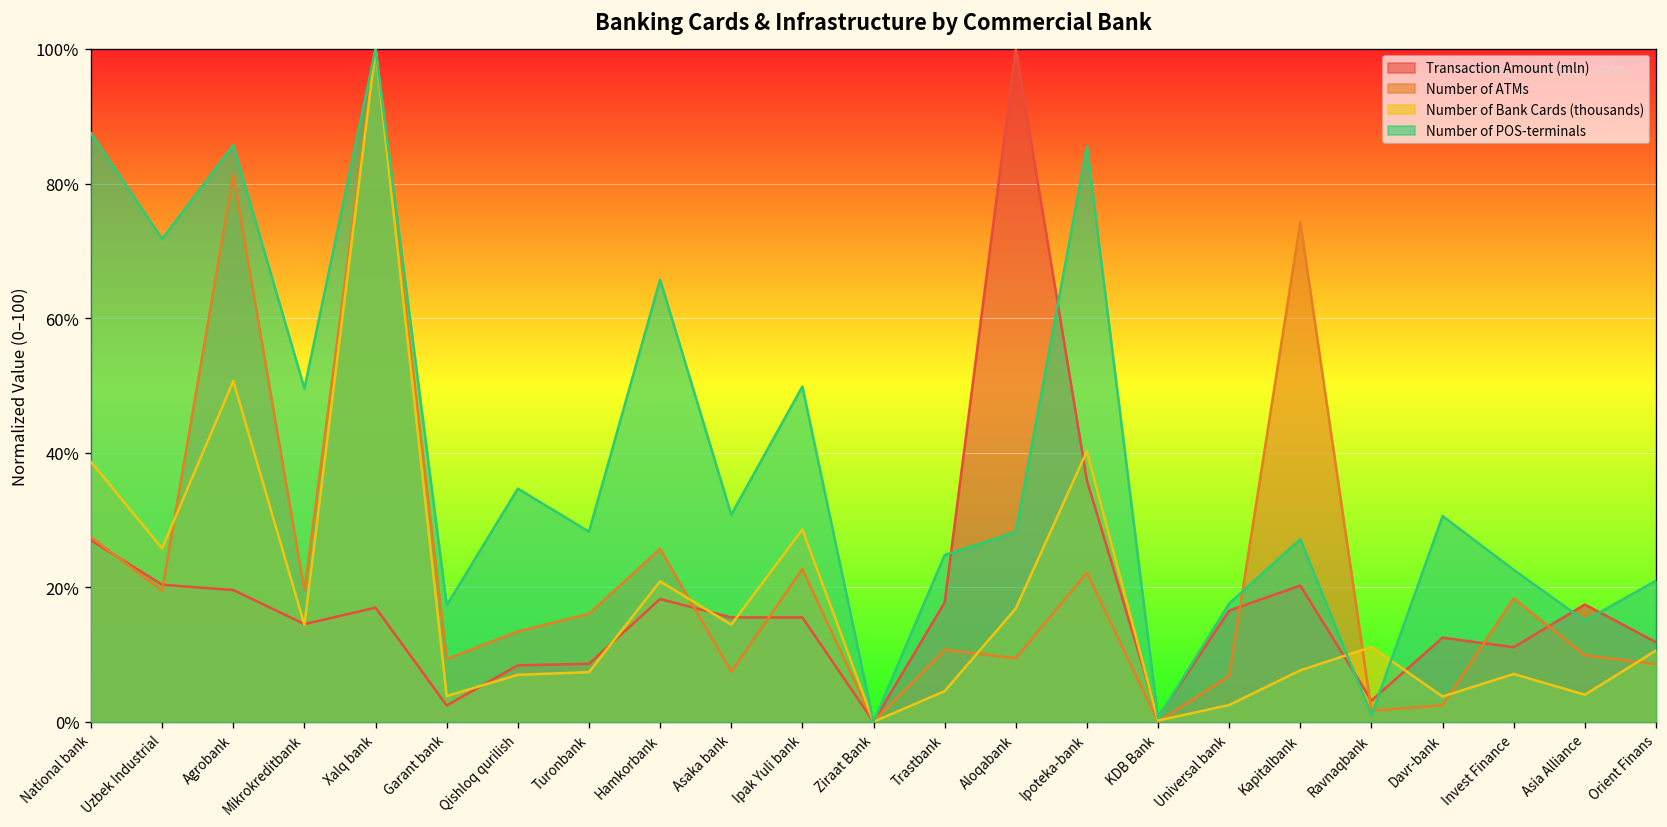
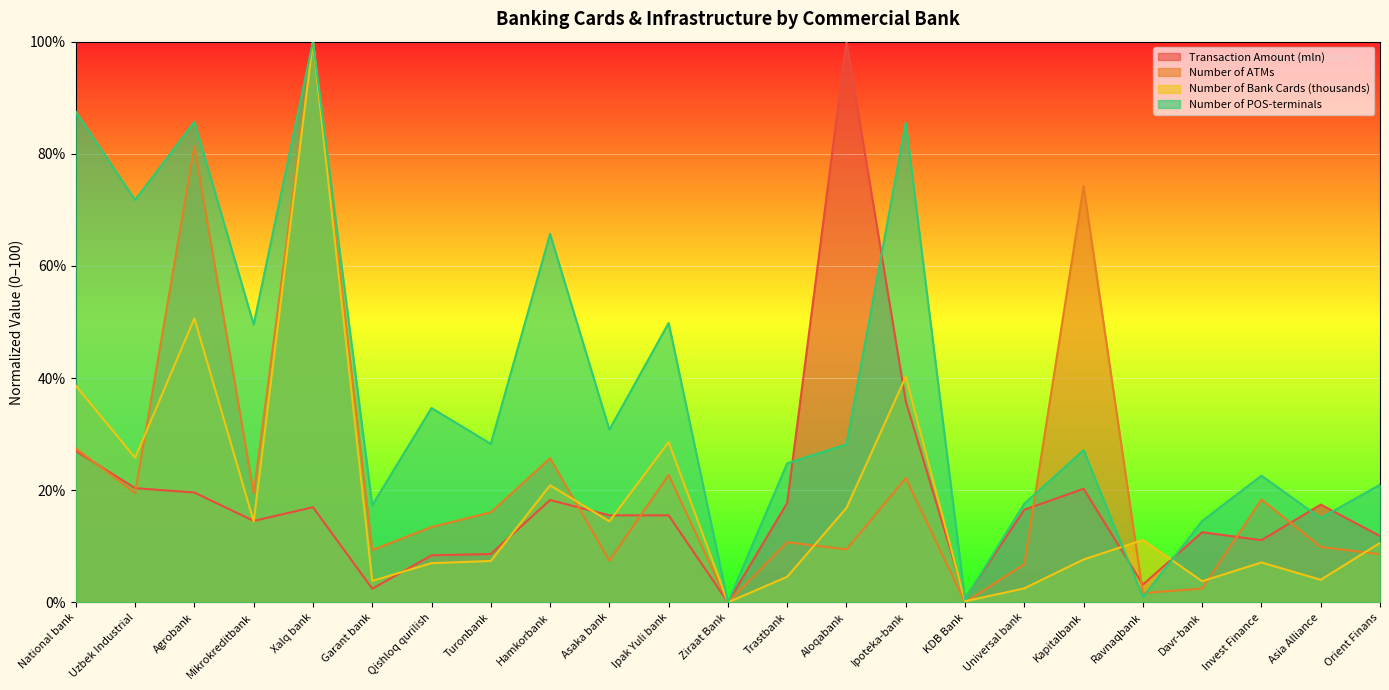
Number of POS-terminals, Davr-bank: 31% -> 15%
